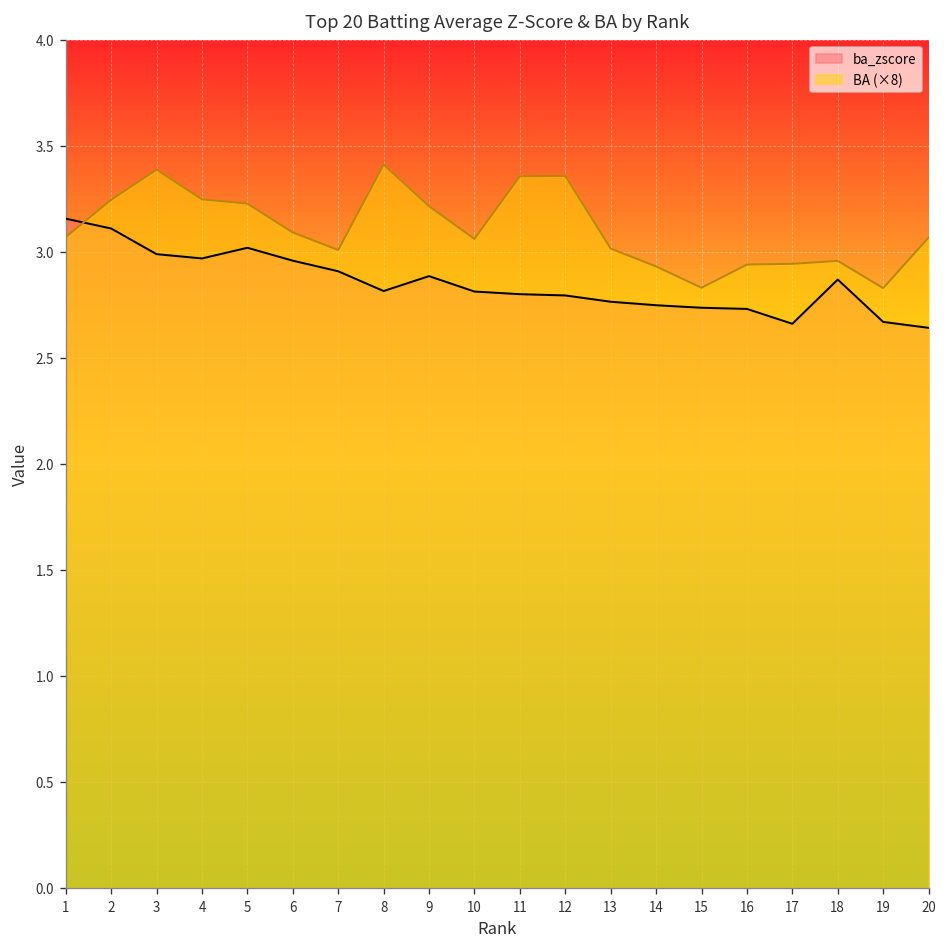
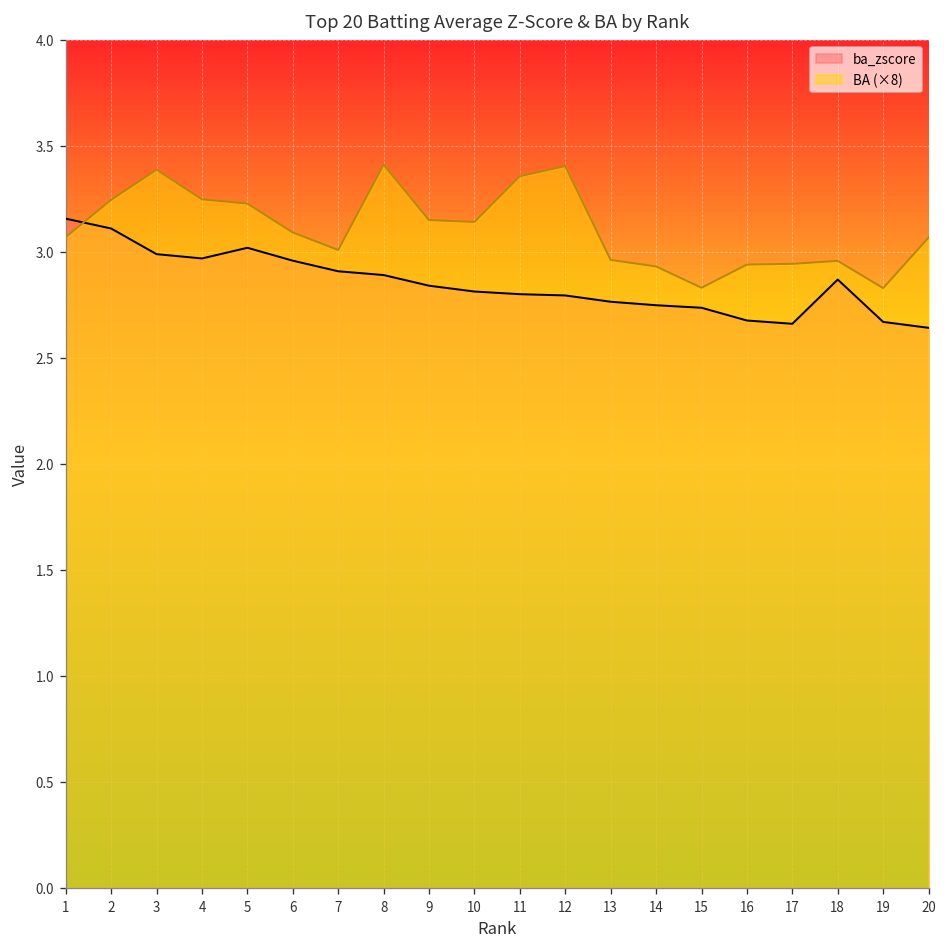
ba_zscore, 8: 2.82 -> 2.89
ba_zscore, 9: 2.89 -> 2.84
BA (×8), 9: 3.22 -> 3.15
BA (×8), 10: 3.06 -> 3.14
BA (×8), 12: 3.36 -> 3.40
BA (×8), 13: 3.02 -> 2.96
ba_zscore, 16: 2.73 -> 2.68
